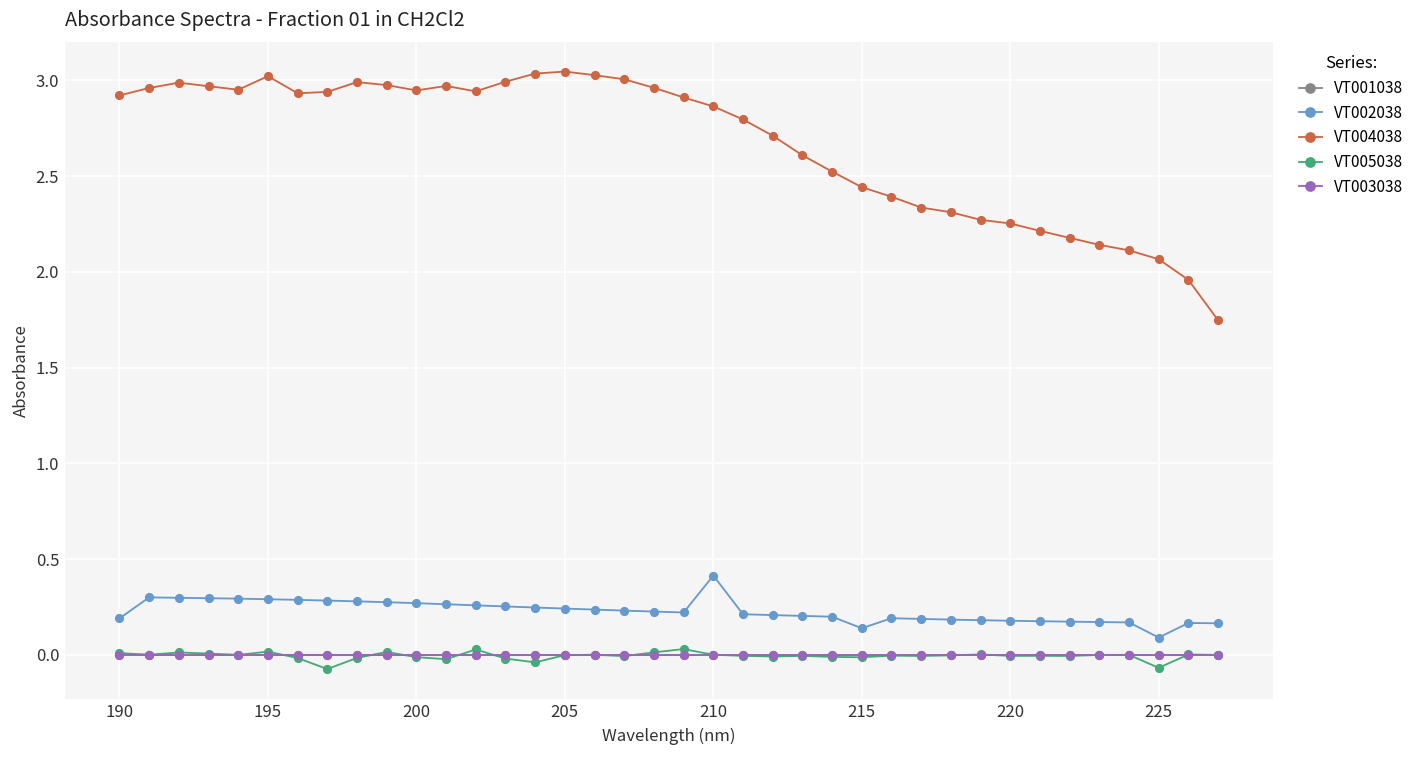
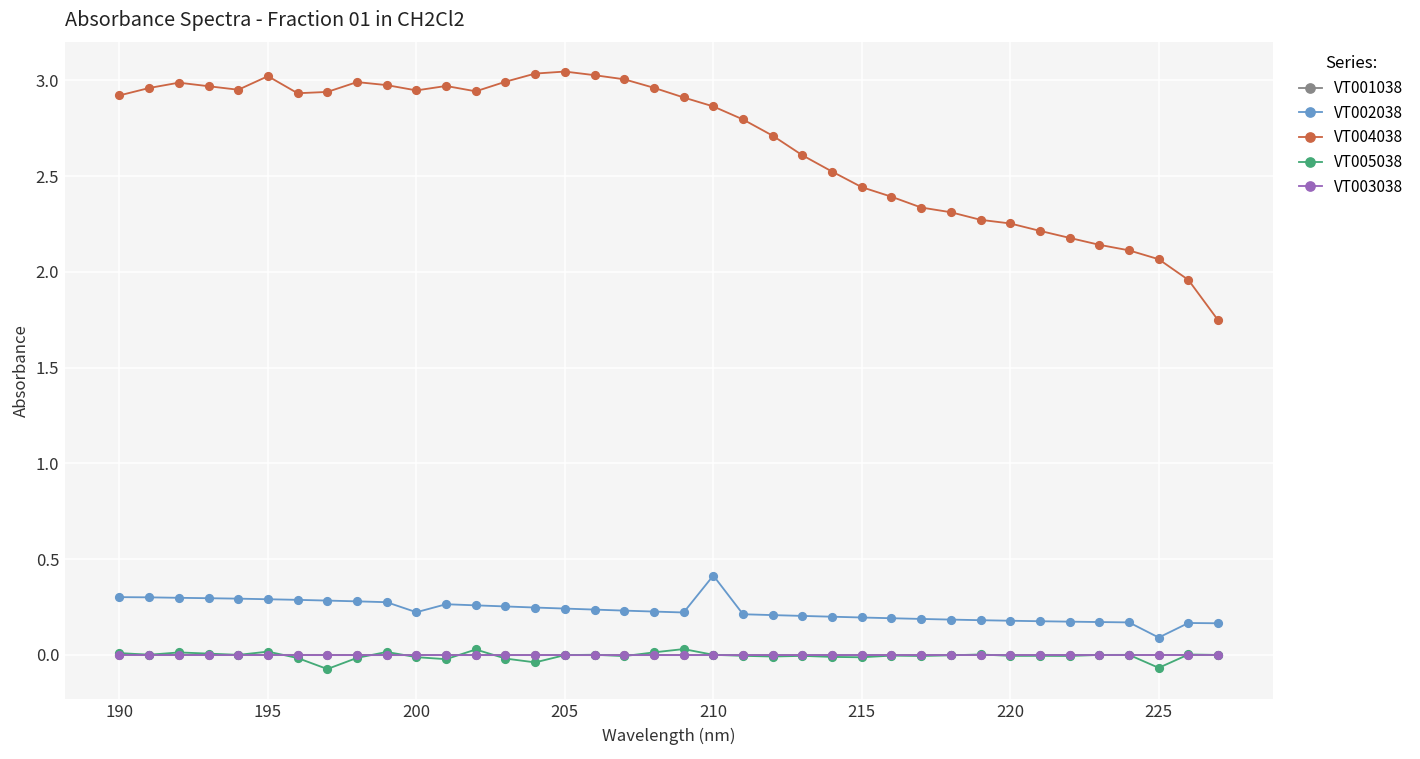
VT002038, 190: 0.19 -> 0.30
VT002038, 200: 0.27 -> 0.22
VT002038, 215: 0.14 -> 0.20
